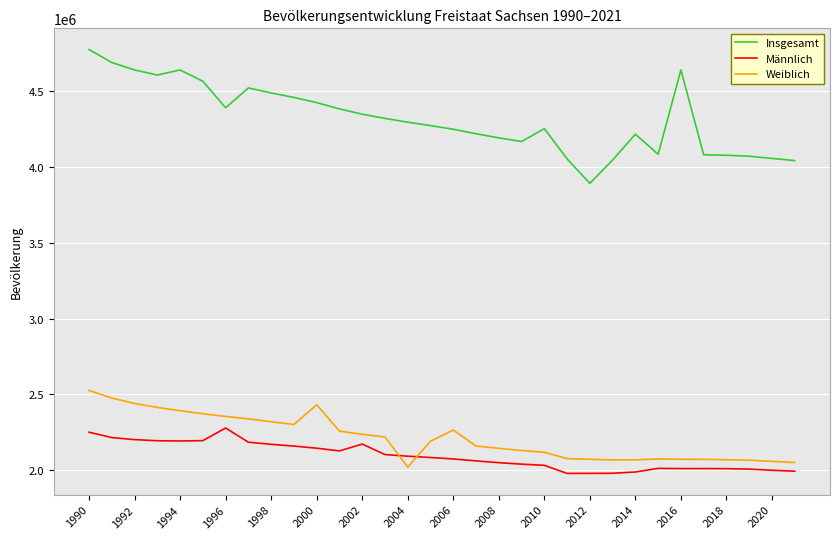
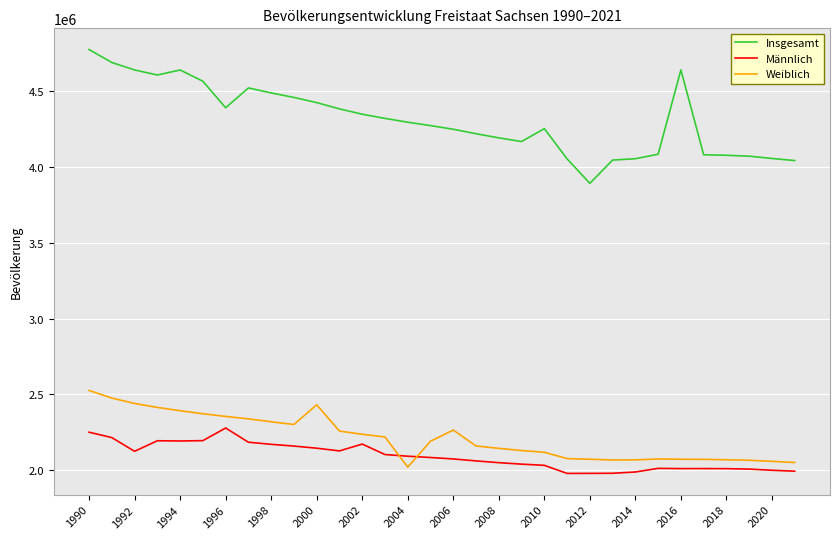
Männlich, 1992: 2200000 -> 2120000
Insgesamt, 2014: 4220000 -> 4060000
